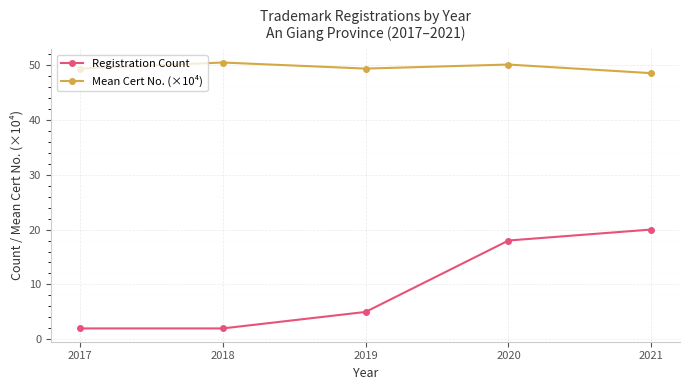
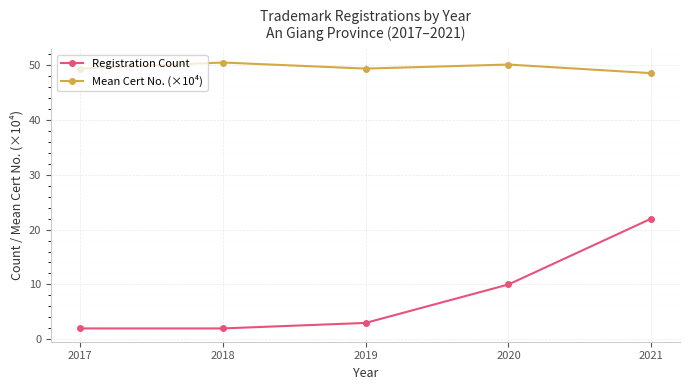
Registration Count, 2019: 5 -> 3
Registration Count, 2020: 18 -> 10
Registration Count, 2021: 20 -> 22
